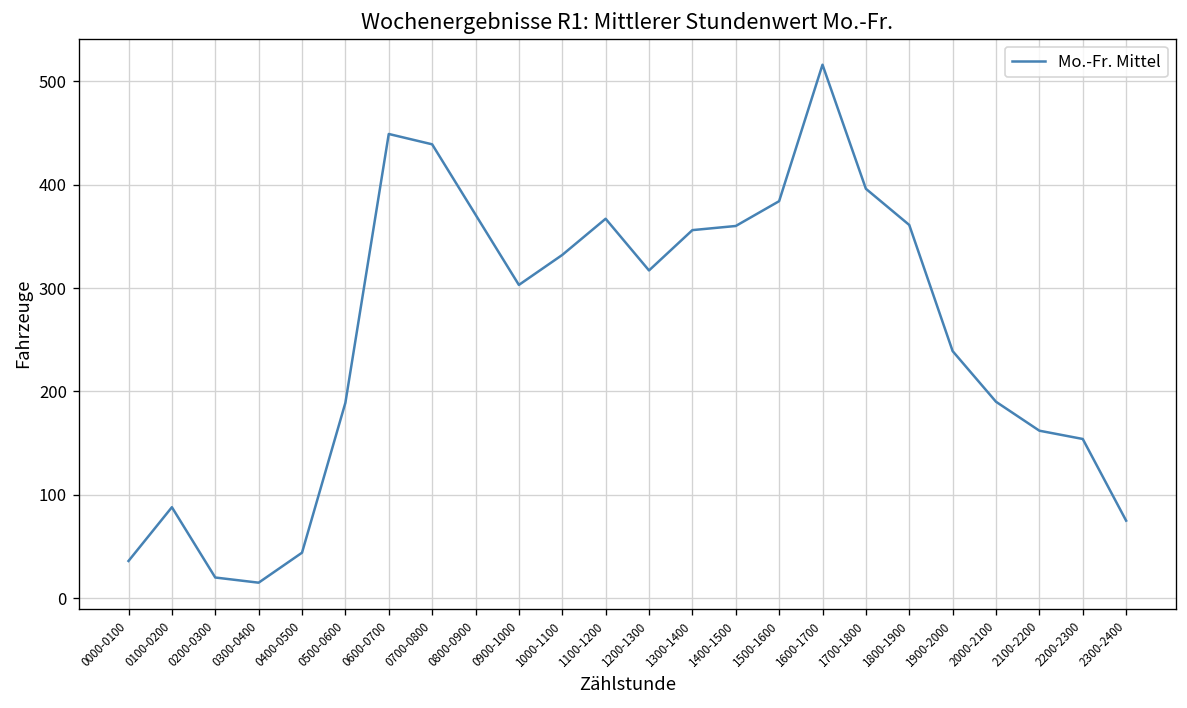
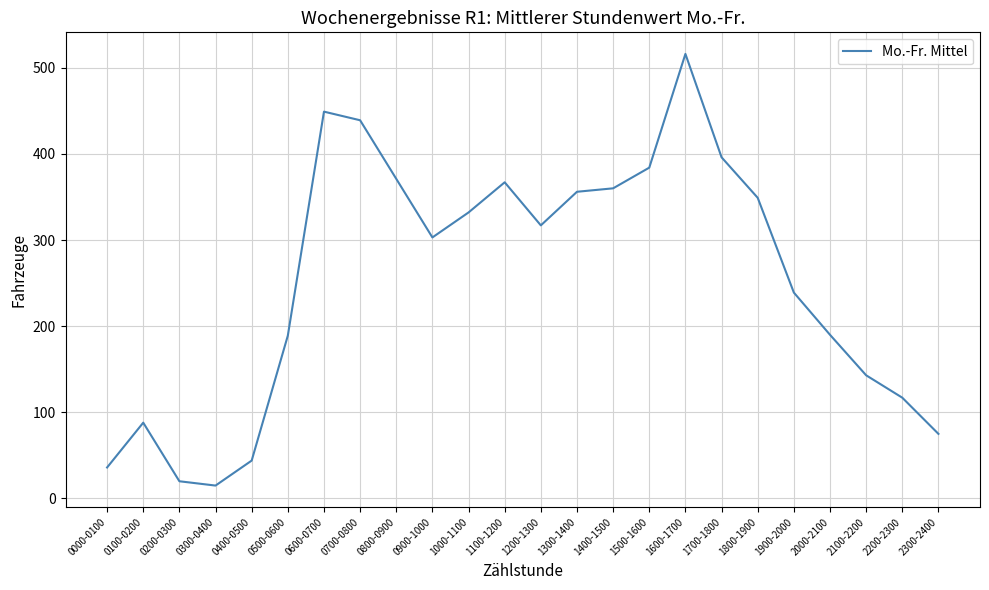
1800-1900: 360 -> 350
2100-2200: 160 -> 140
2200-2300: 150 -> 120
